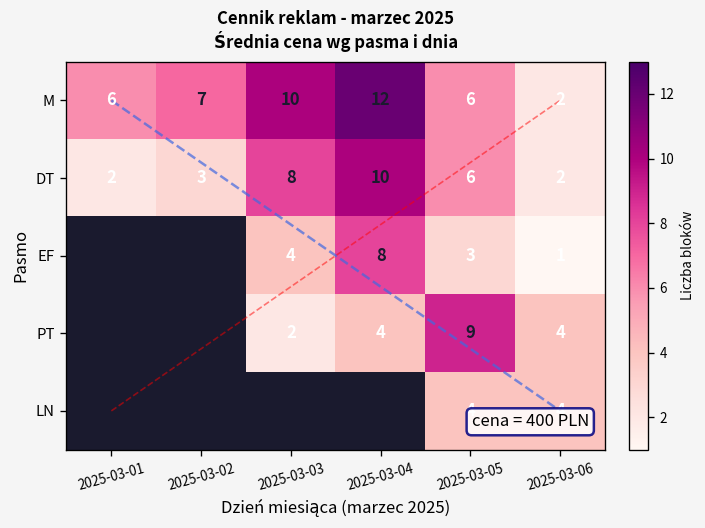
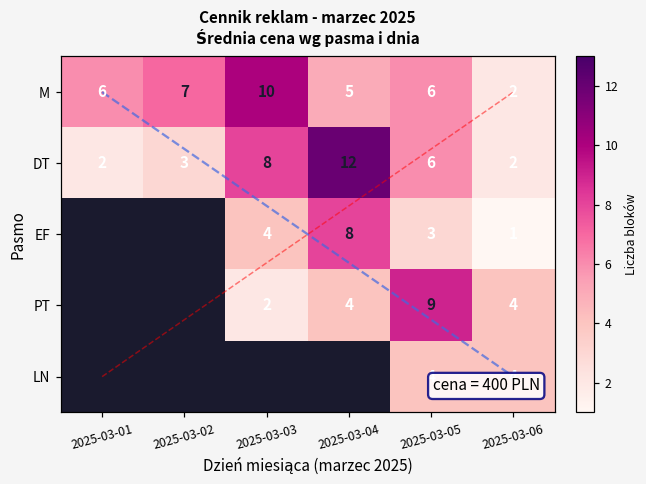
M, 2025-03-04: 12 -> 5
DT, 2025-03-04: 10 -> 12
